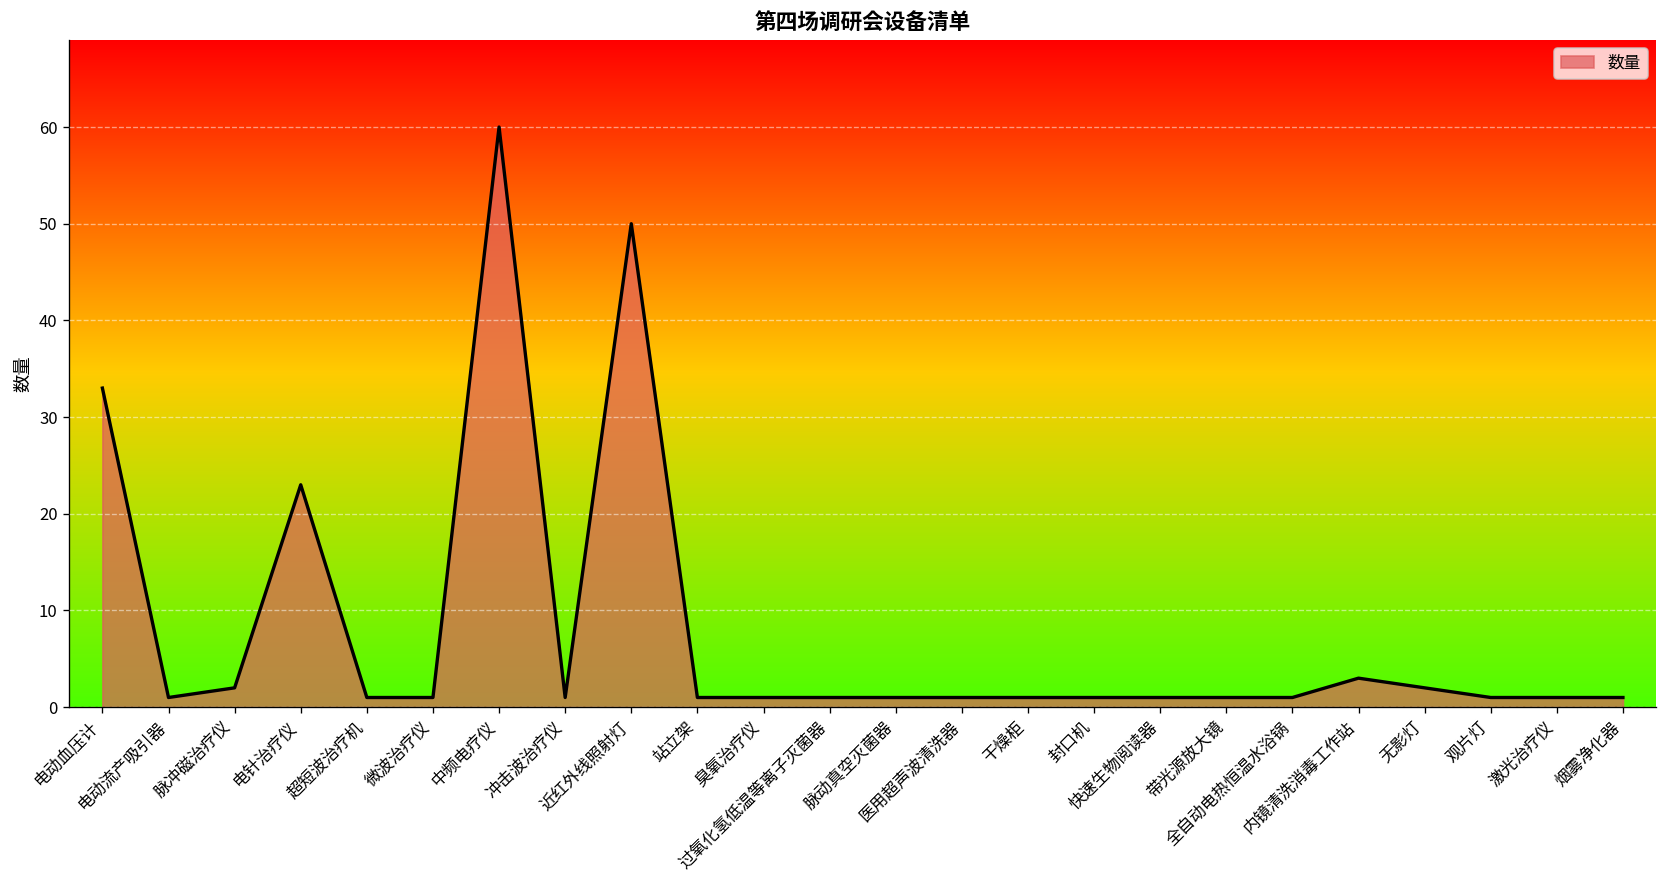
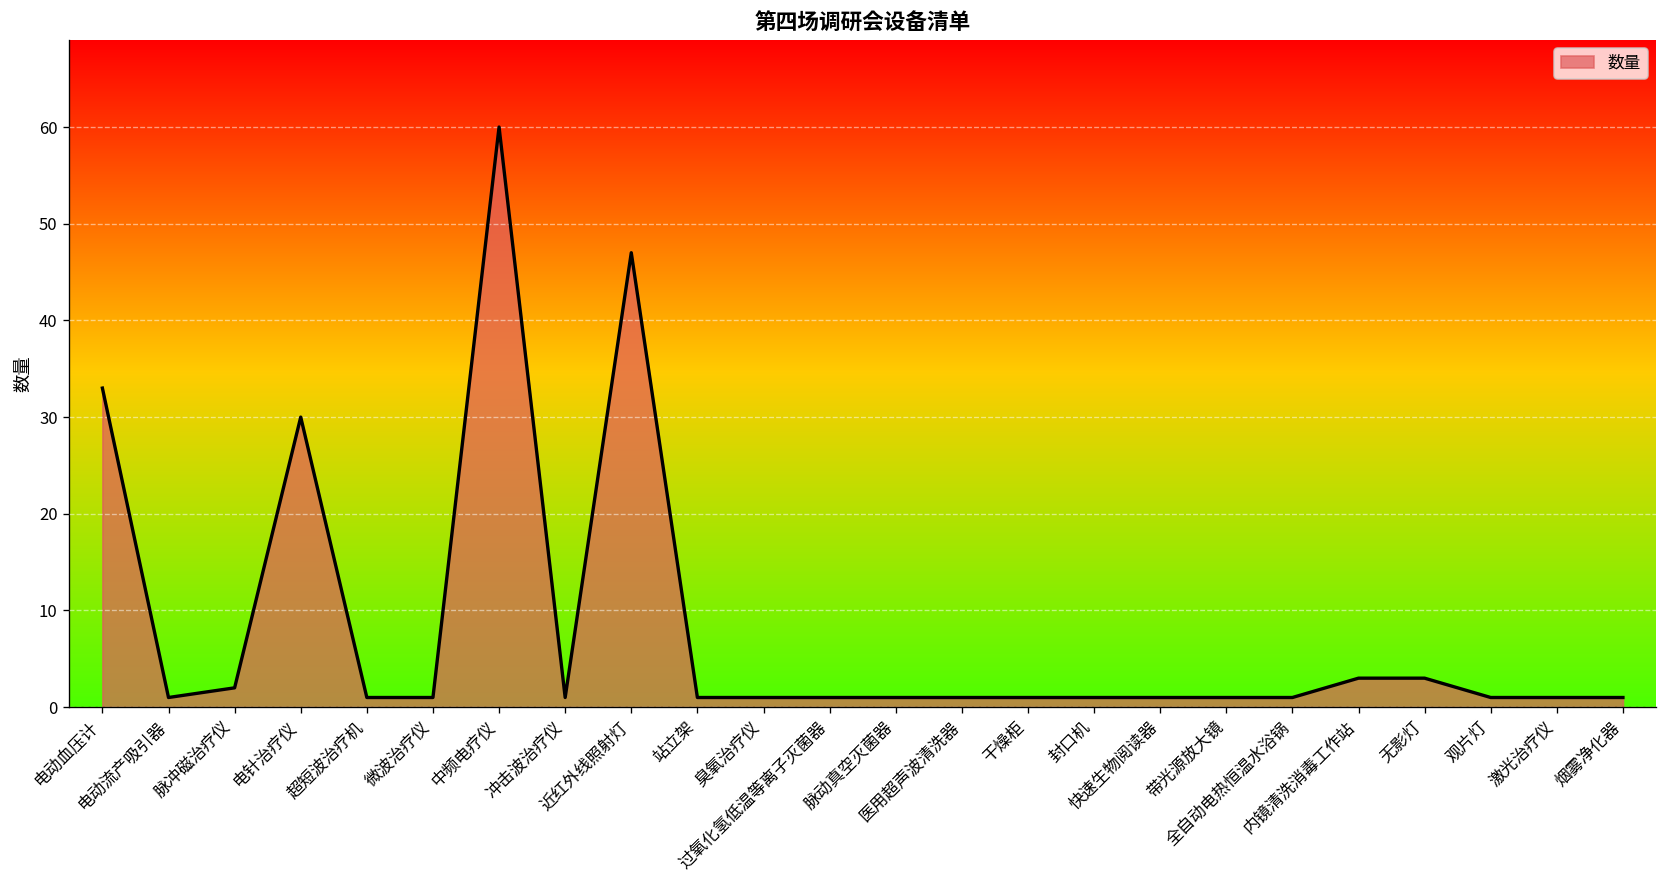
电针治疗仪: 23 -> 30
近红外线照射灯: 50 -> 47
无影灯: 2 -> 3
